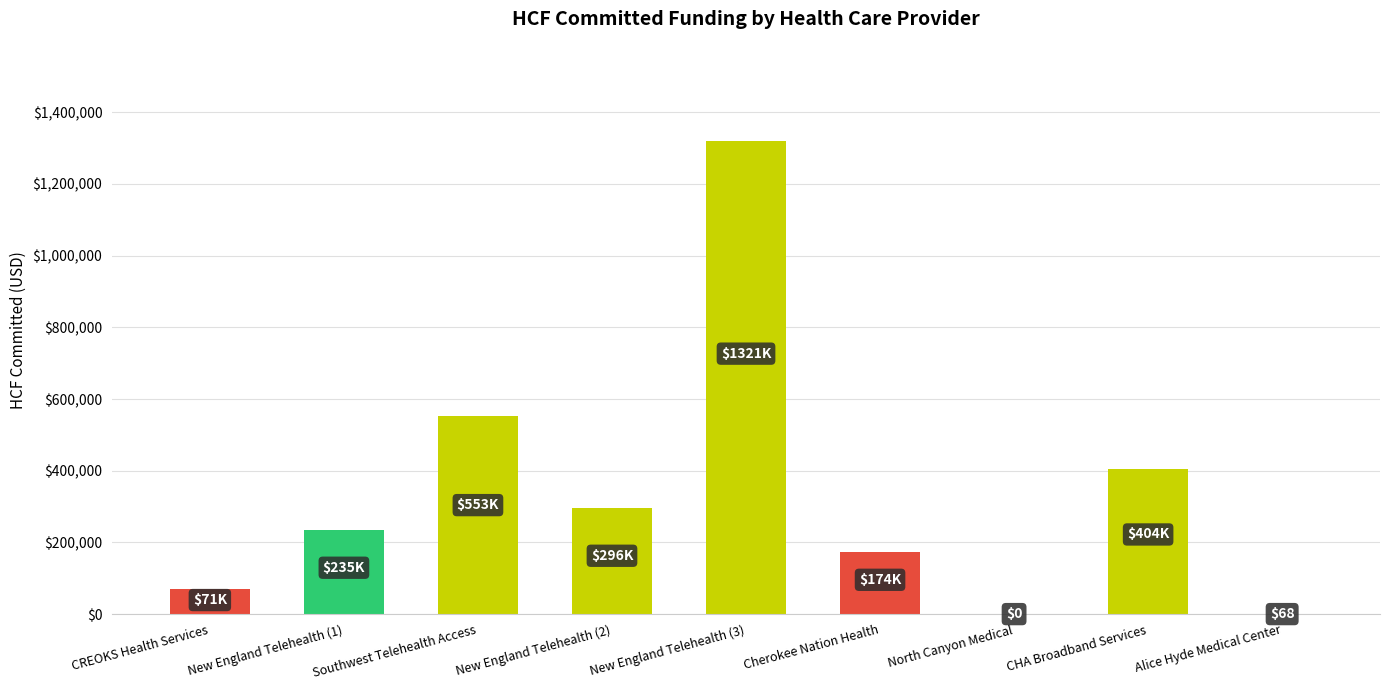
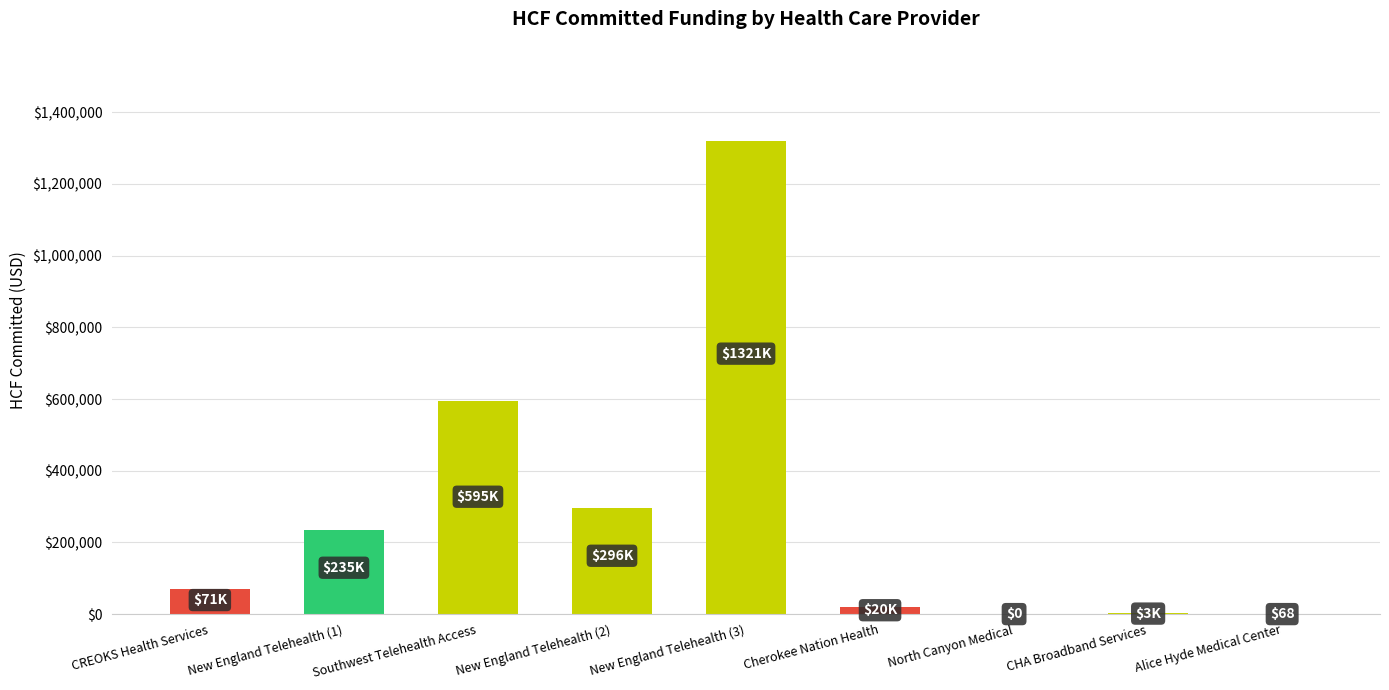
Southwest Telehealth Access: $553K -> $595K
Cherokee Nation Health: $174K -> $20K
CHA Broadband Services: $404K -> $3K
